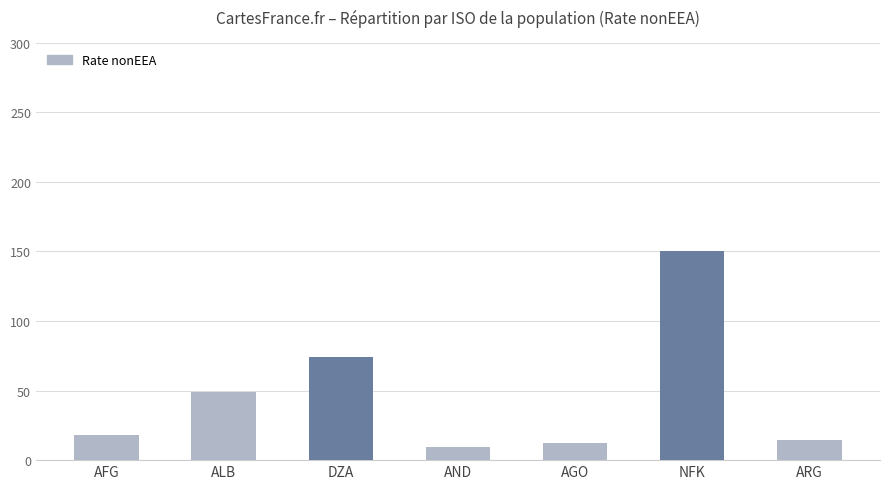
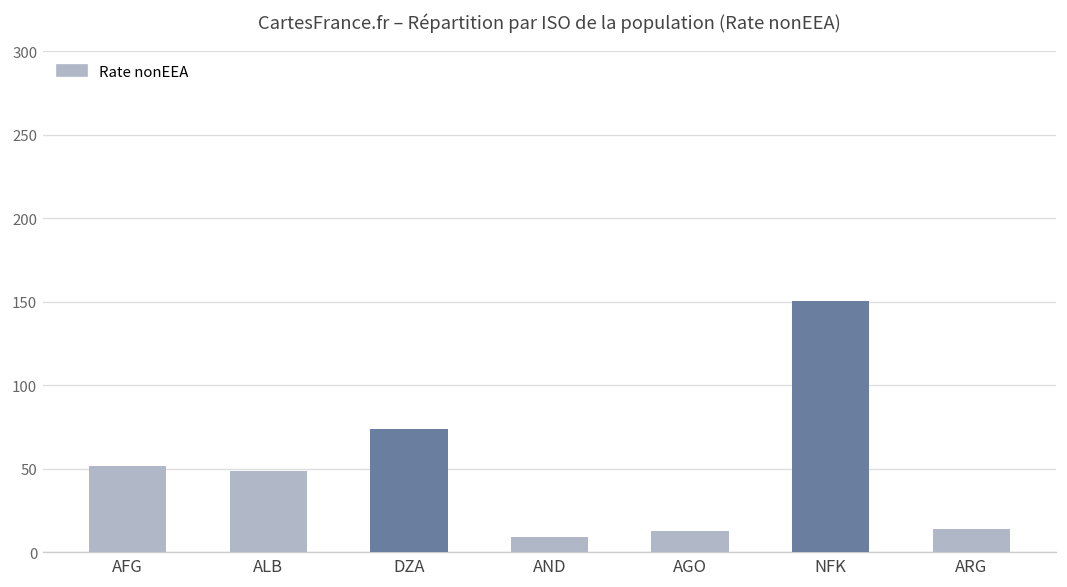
AFG: 18 -> 51
